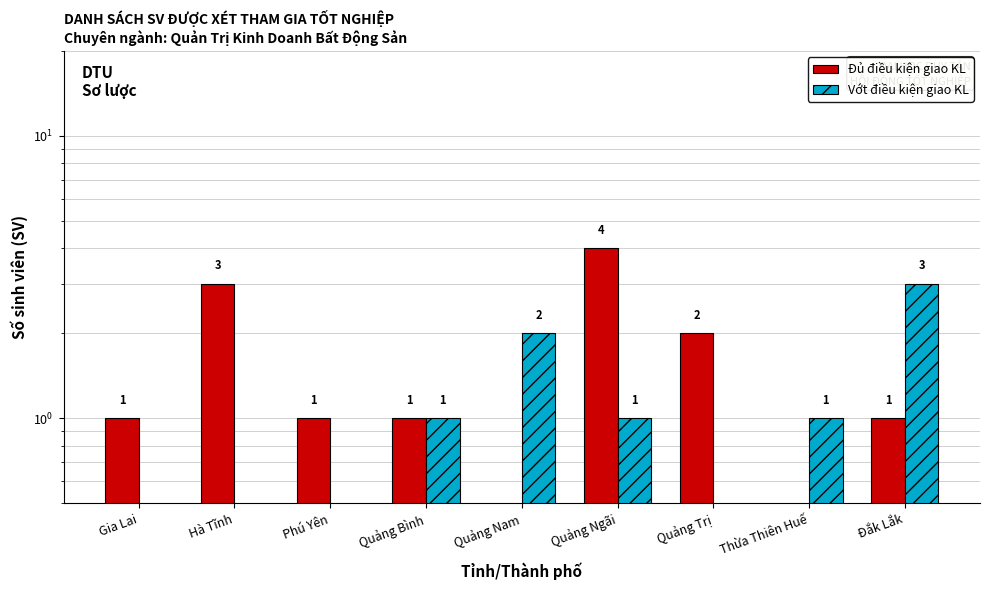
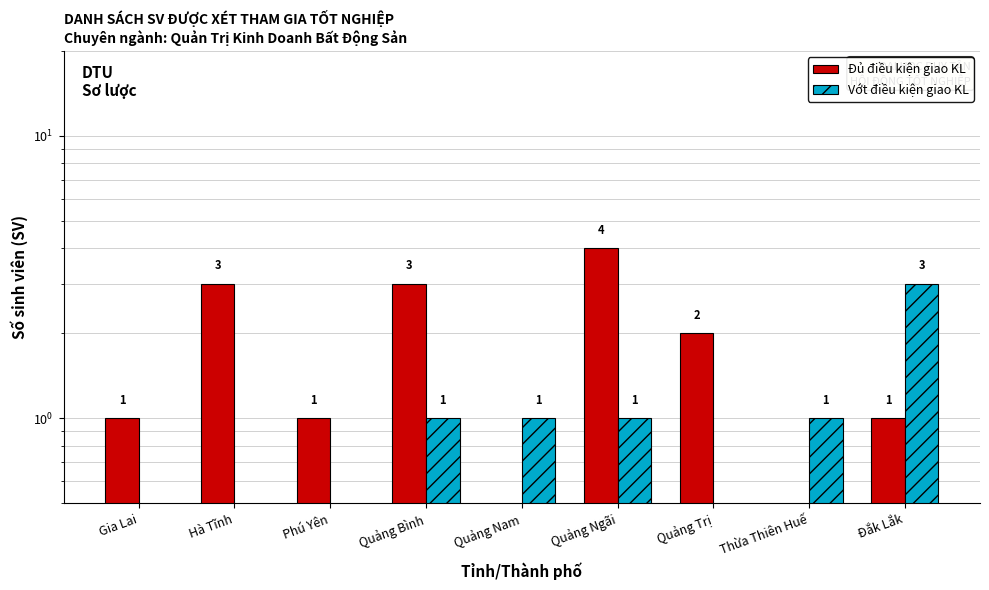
Đủ điều kiện giao KL, Quảng Bình: 1 -> 3
Vớt điều kiện giao KL, Quảng Nam: 2 -> 1
